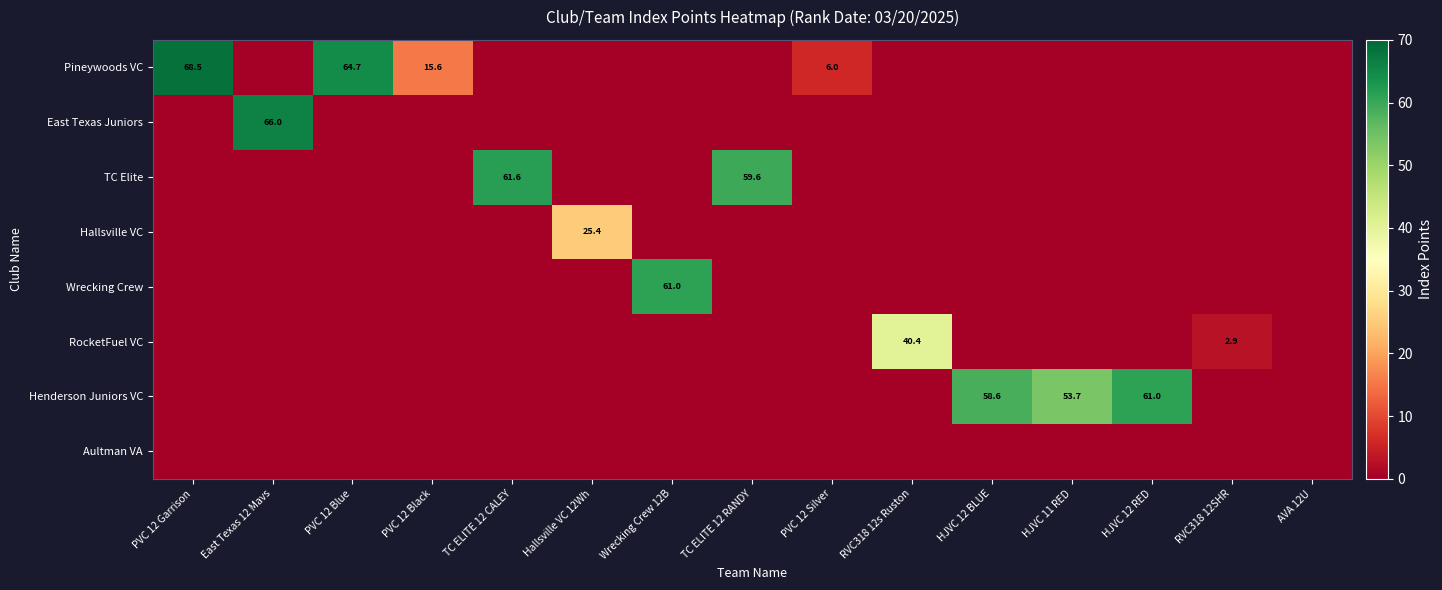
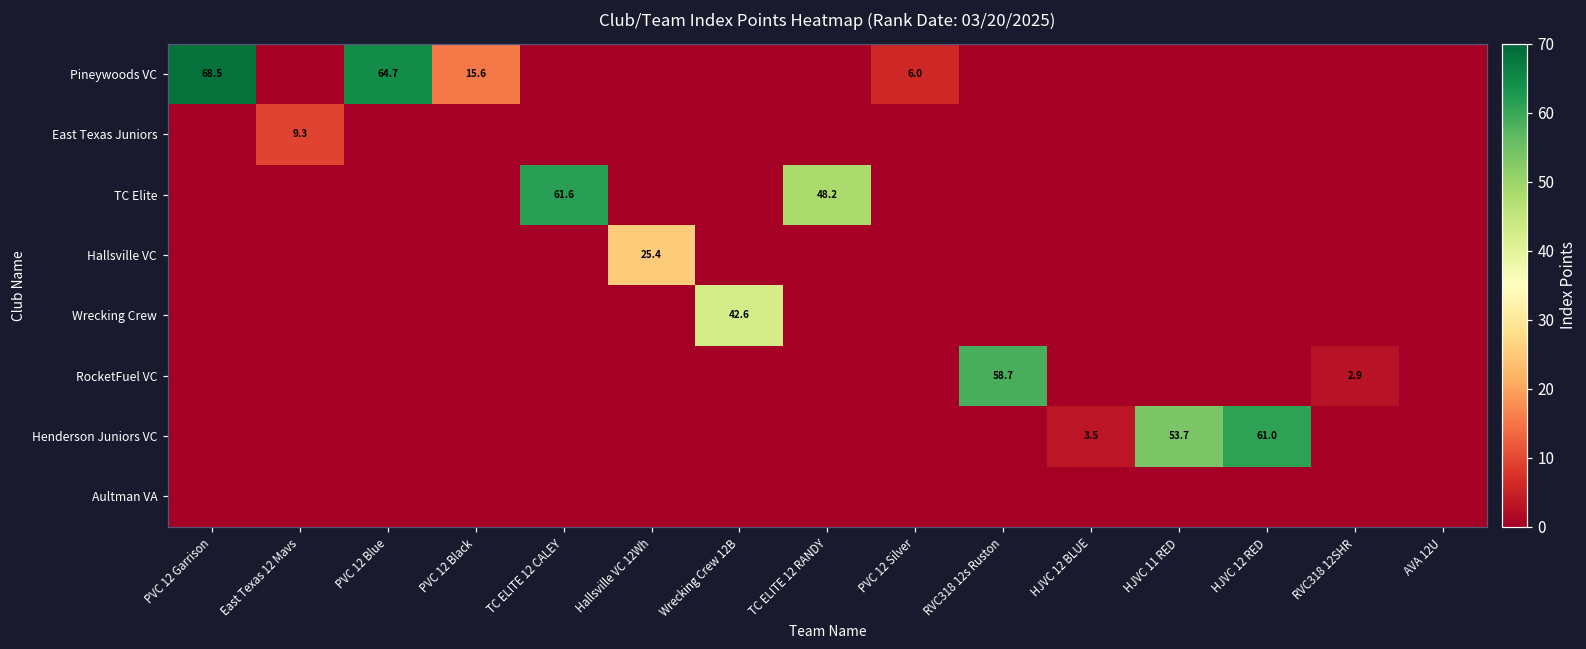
East Texas Juniors, East Texas 12 Mavs: 66.0 -> 9.3
TC Elite, TC ELITE 12 RANDY: 59.6 -> 48.2
Wrecking Crew, Wrecking Crew 12B: 61.0 -> 42.6
RocketFuel VC, RVC318 12s Ruston: 40.4 -> 58.7
Henderson Juniors VC, HJVC 12 BLUE: 58.6 -> 3.5
